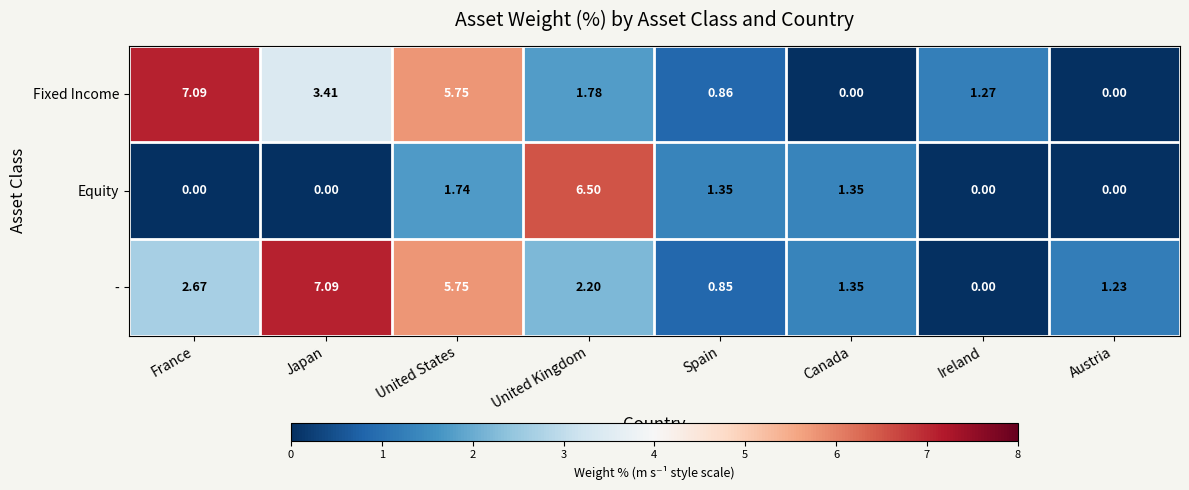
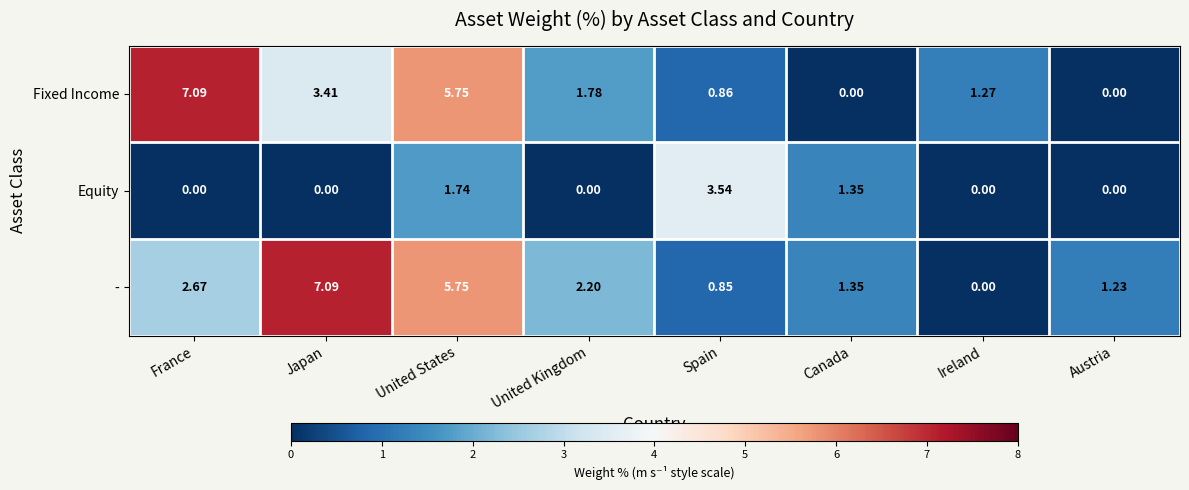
Equity, United Kingdom: 6.50 -> 0.00
Equity, Spain: 1.35 -> 3.54
